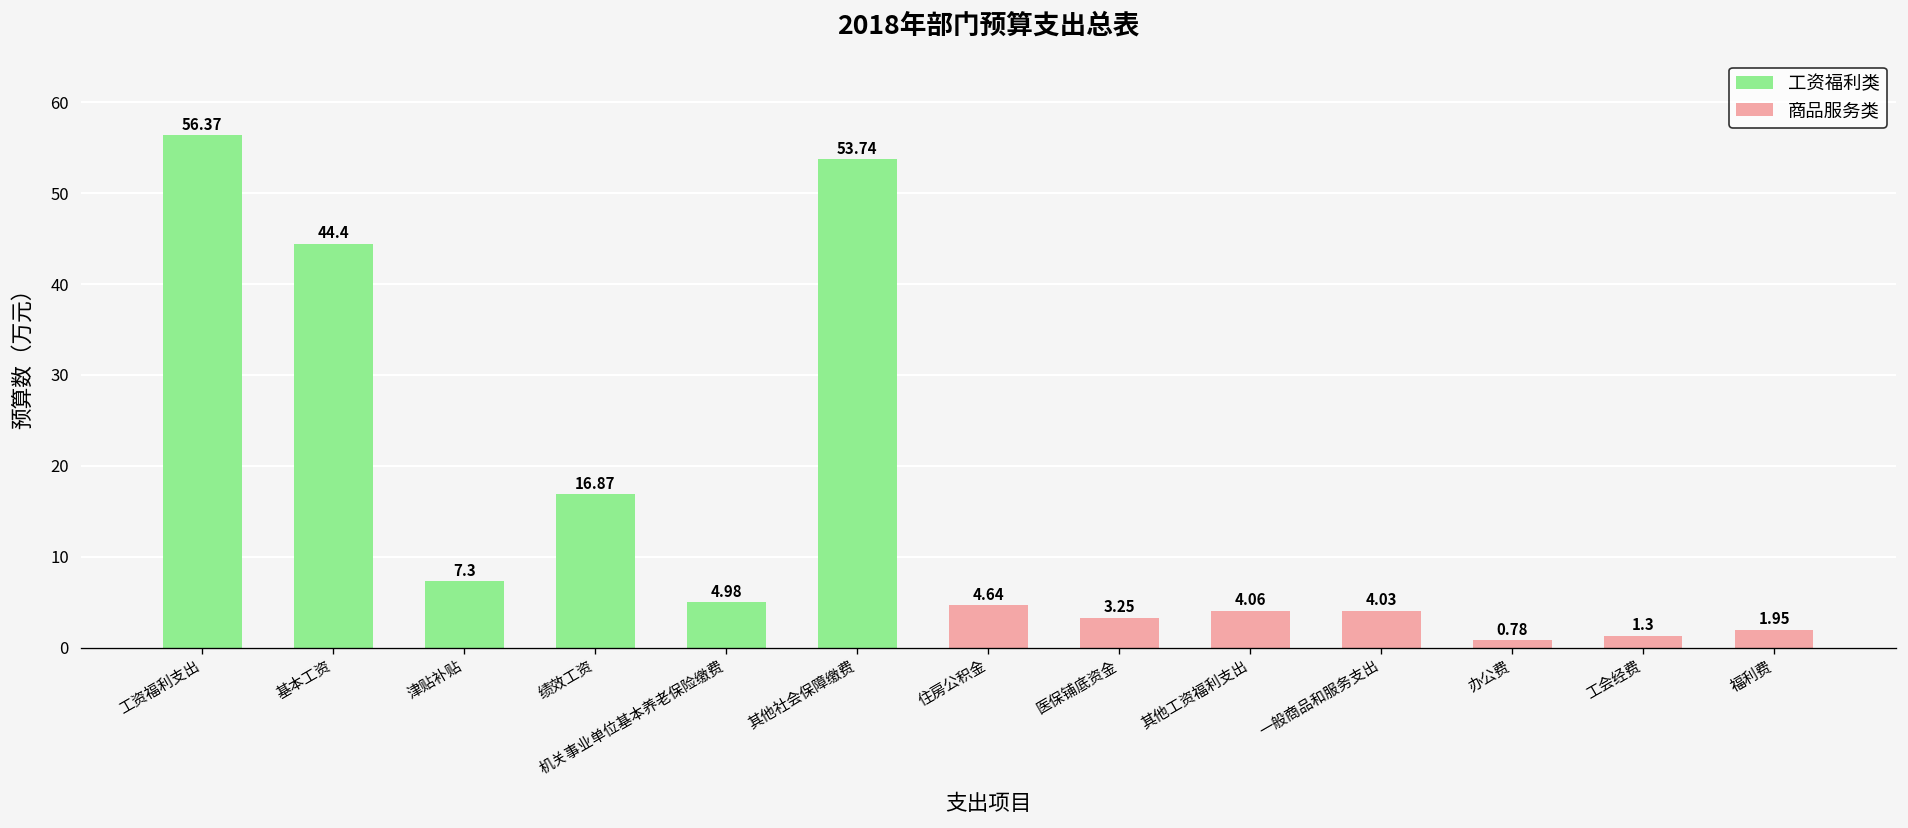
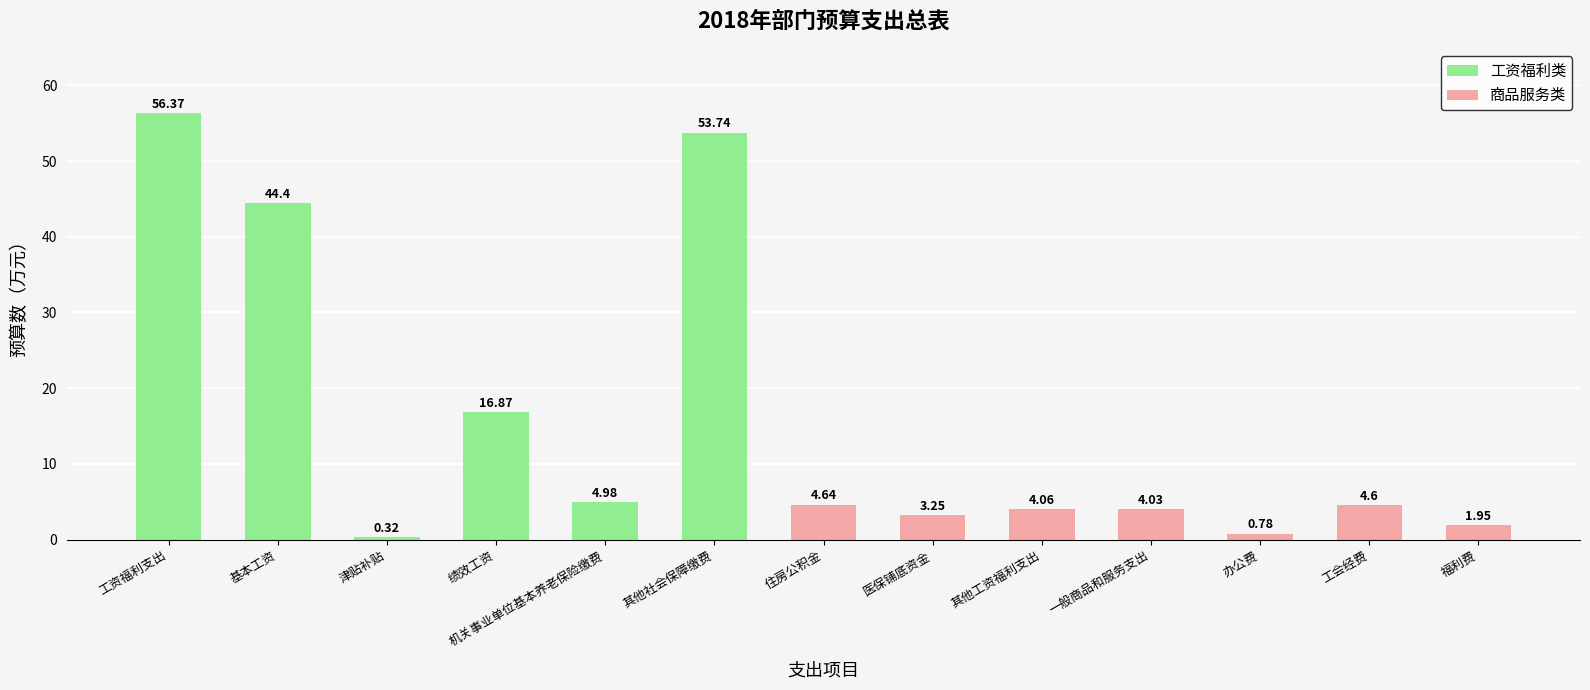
工资福利类, 津贴补贴: 7.3 -> 0.32
商品服务类, 工会经费: 1.3 -> 4.6
